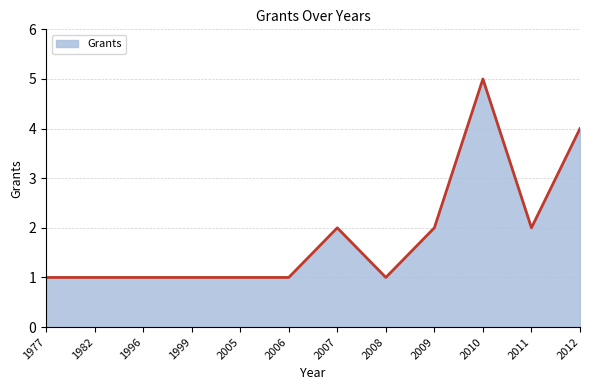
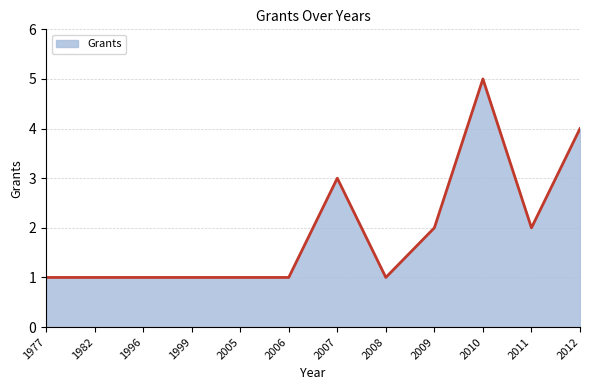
2007: 2 -> 3
